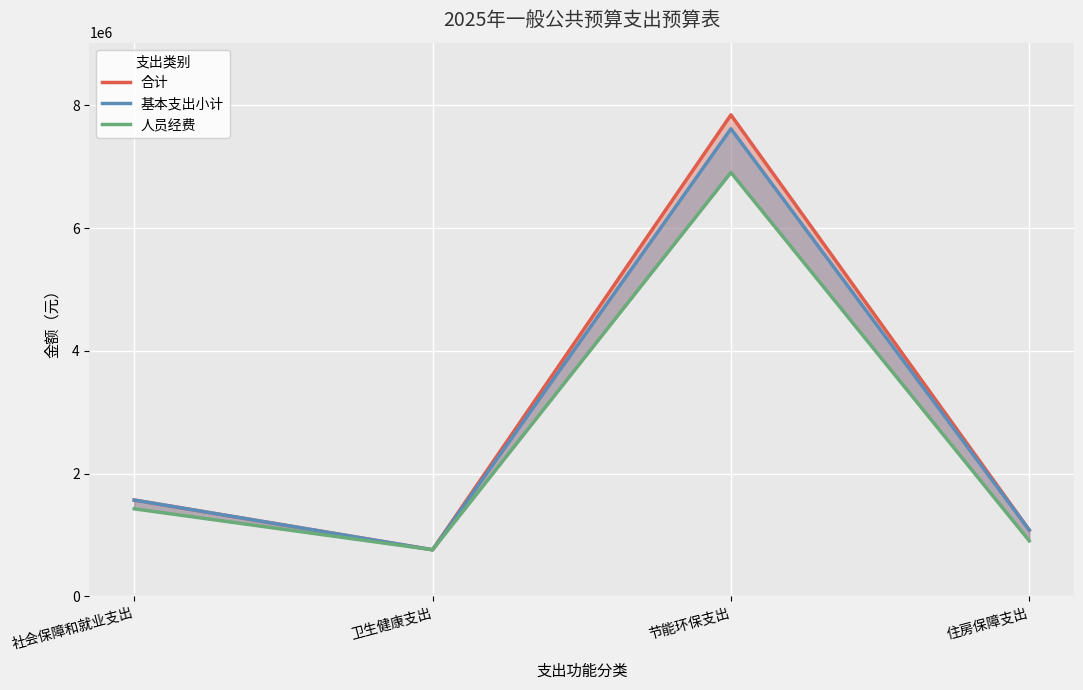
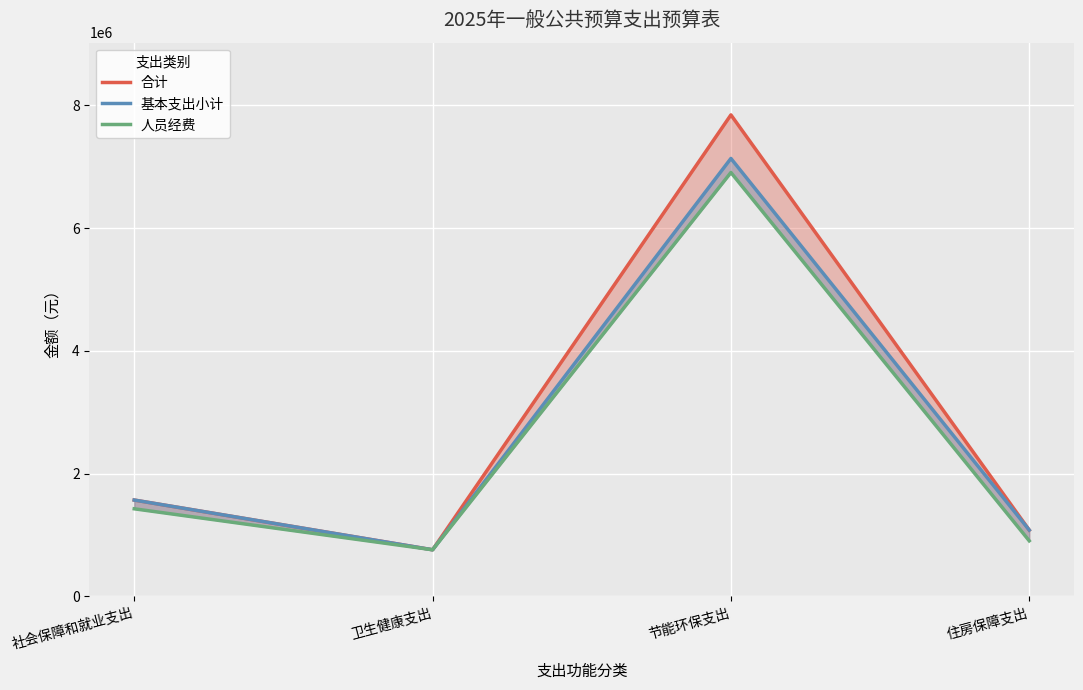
基本支出小计, 节能环保支出: 7600000 -> 7100000
